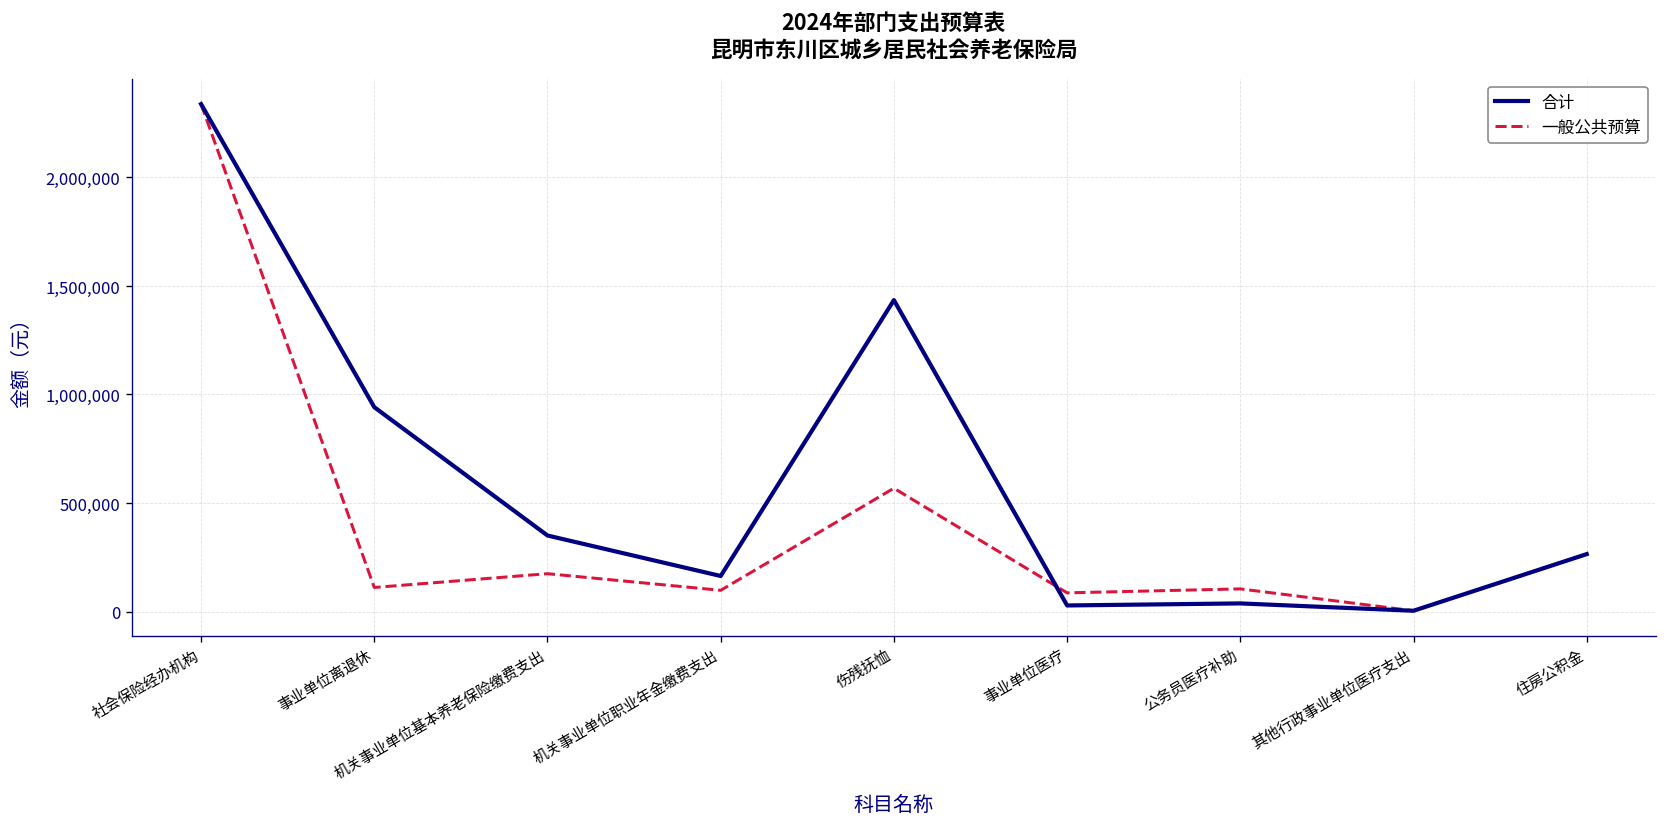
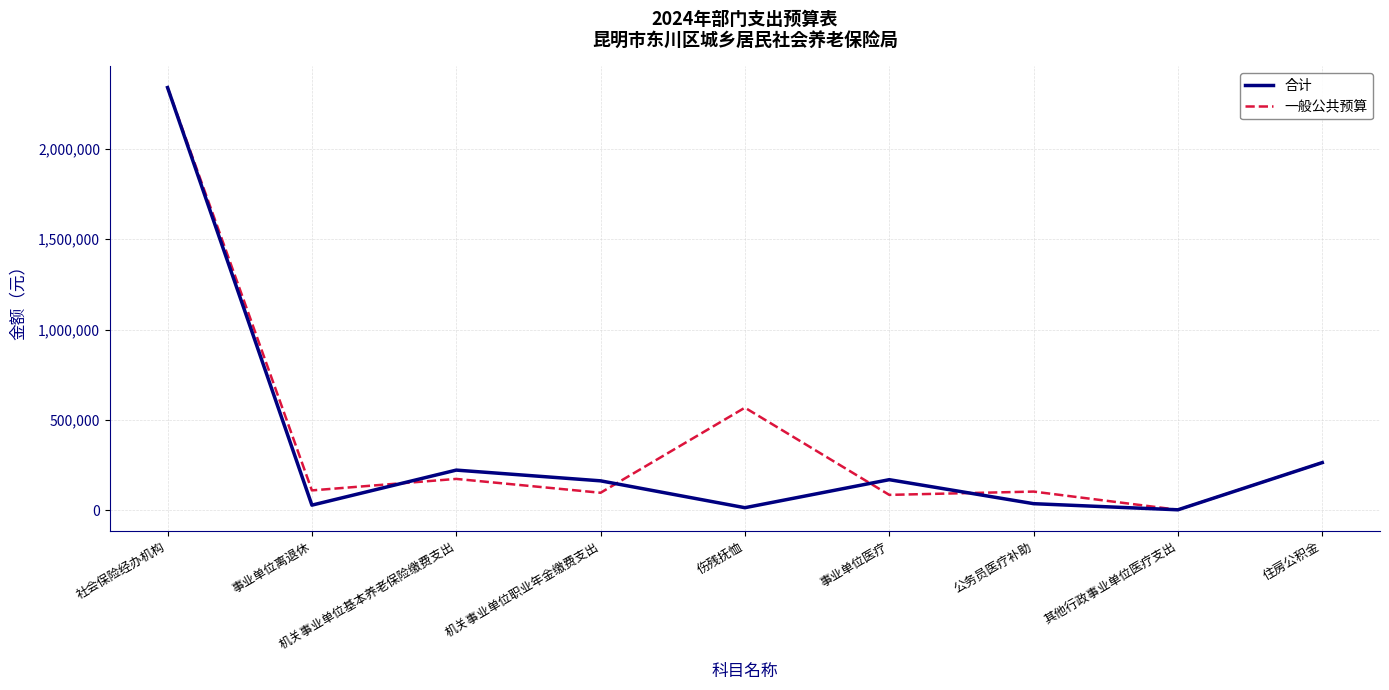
合计, 事业单位离退休: 940,000 -> 30,000
合计, 机关事业单位基本养老保险缴费支出: 350,000 -> 220,000
合计, 伤残抚恤: 1,430,000 -> 20,000
合计, 事业单位医疗: 30,000 -> 170,000
